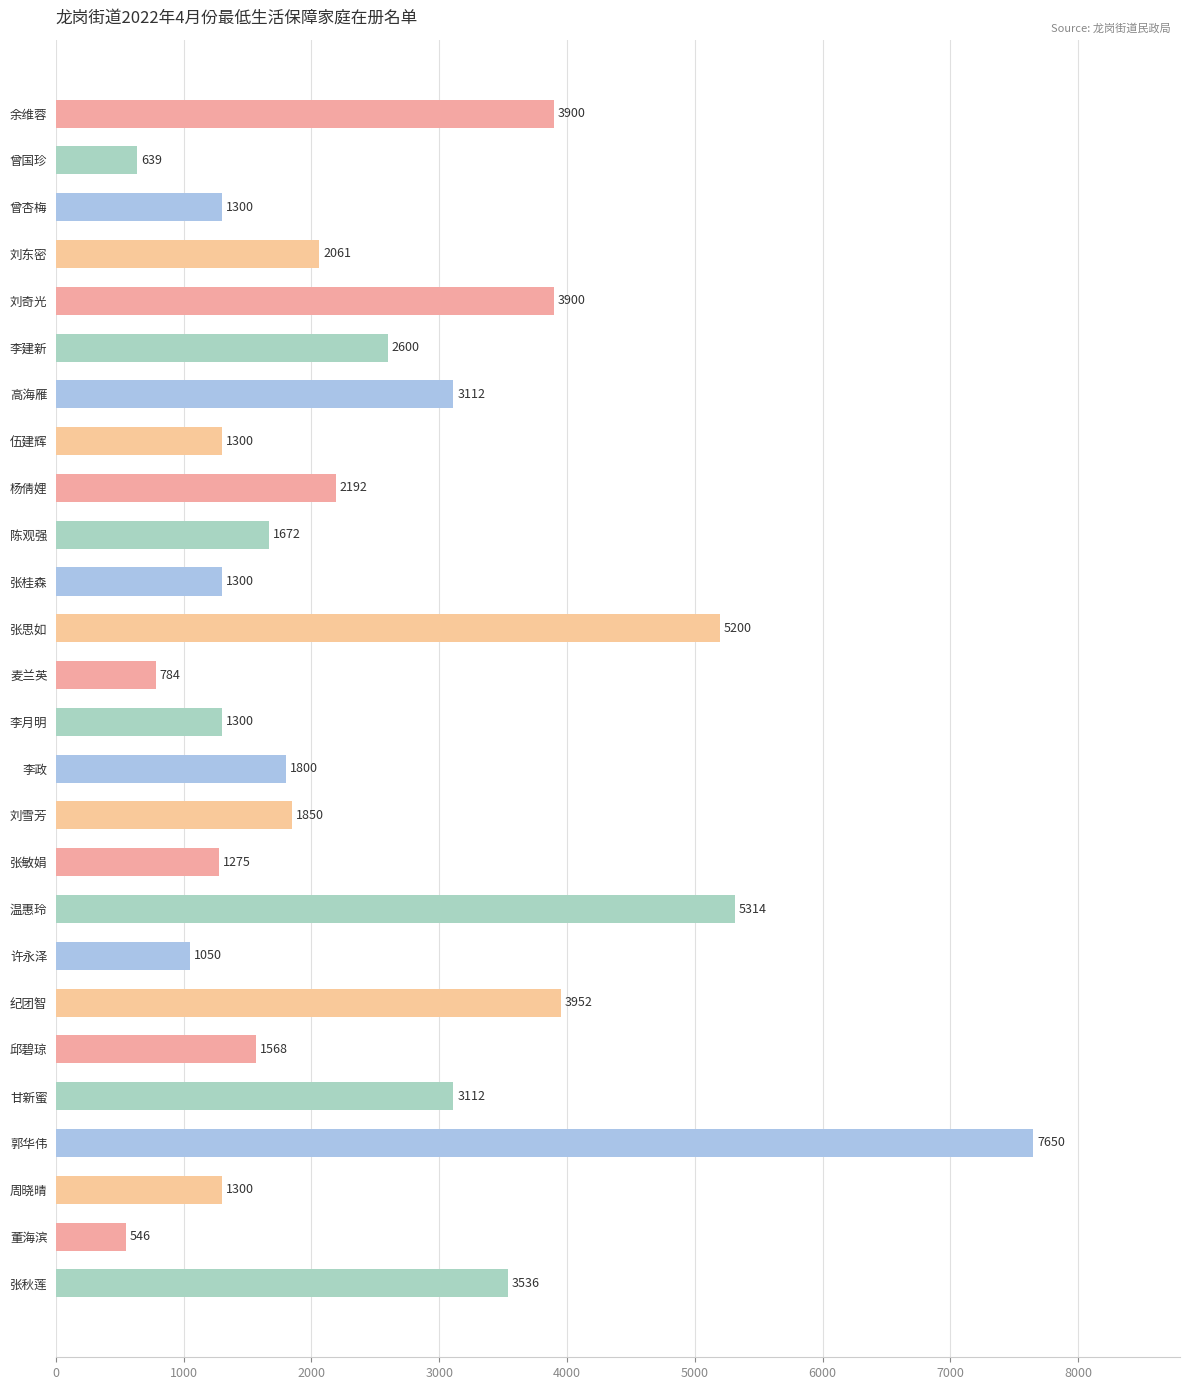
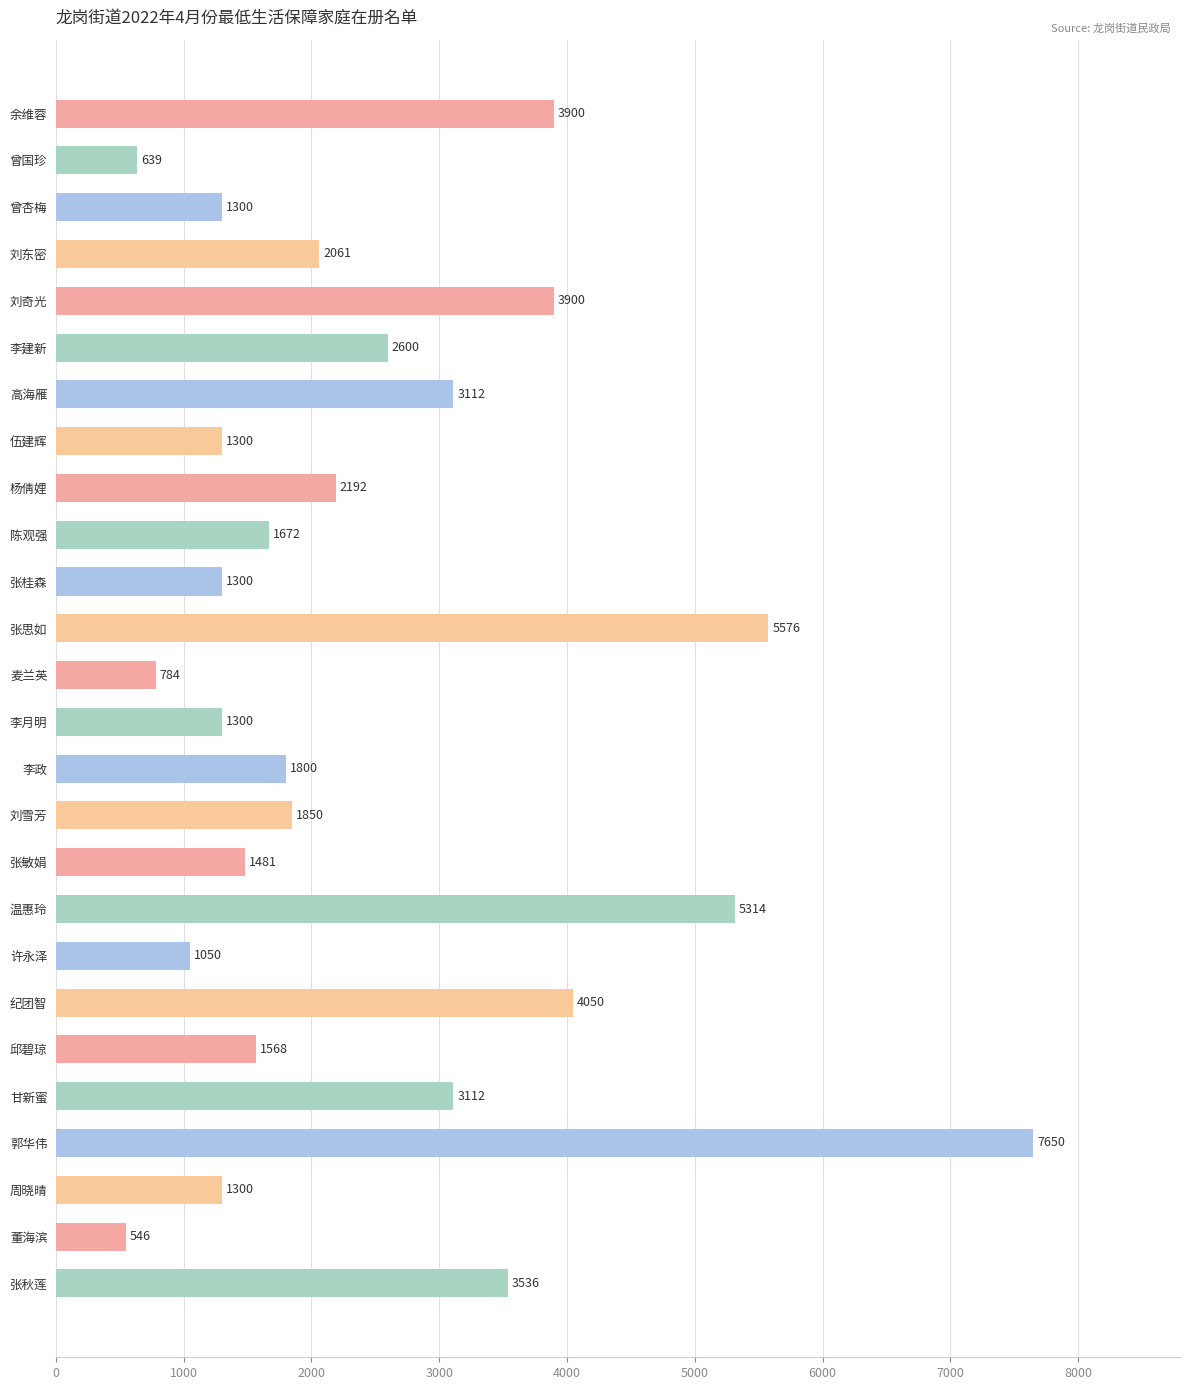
张思如: 5200 -> 5576
张敏娟: 1275 -> 1481
纪团智: 3952 -> 4050
